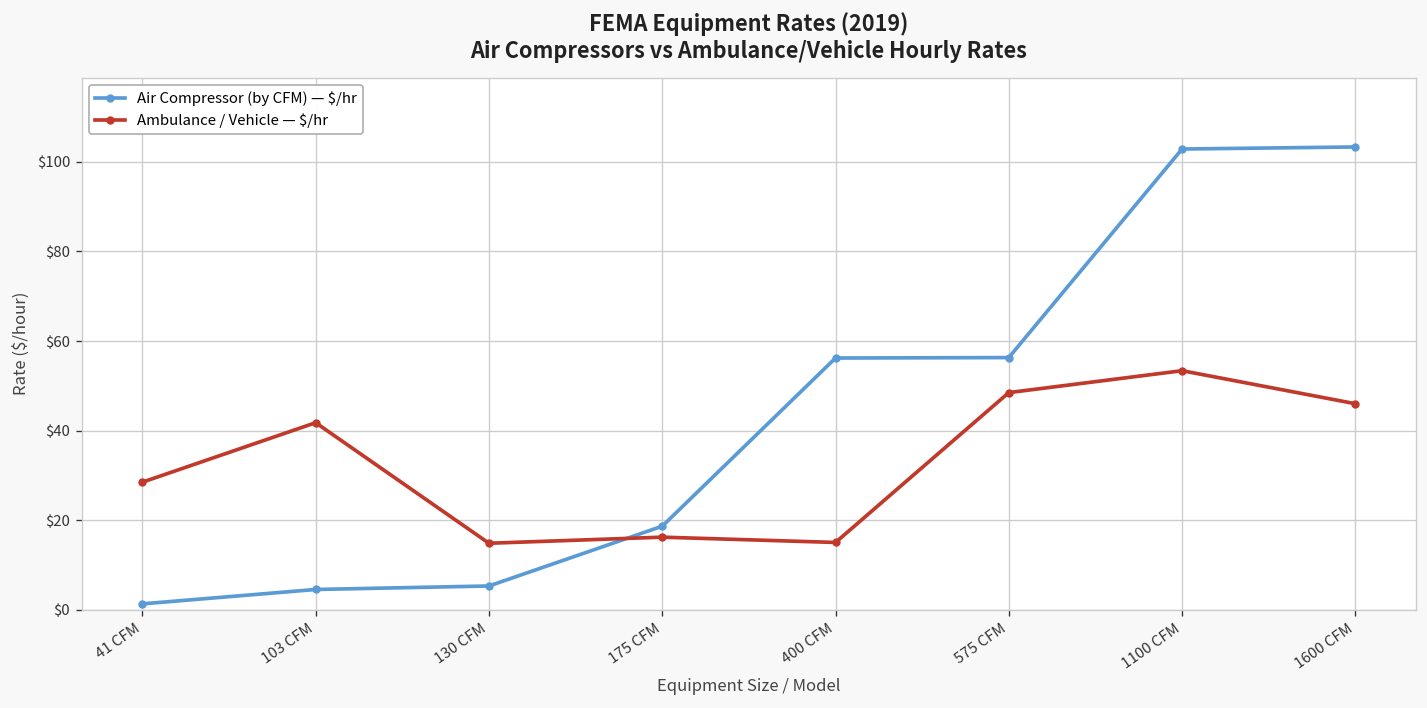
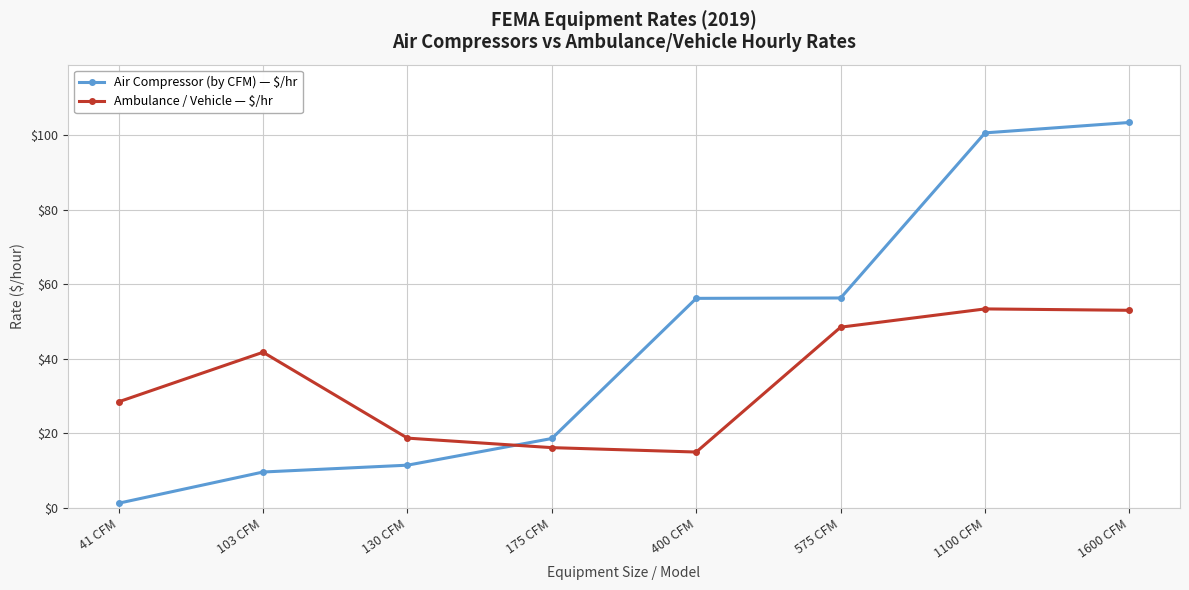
Air Compressor (by CFM) — $/hr, 103 CFM: $5 -> $10
Air Compressor (by CFM) — $/hr, 130 CFM: $5 -> $12
Ambulance / Vehicle — $/hr, 130 CFM: $15 -> $19
Air Compressor (by CFM) — $/hr, 1100 CFM: $103 -> $101
Ambulance / Vehicle — $/hr, 1600 CFM: $46 -> $53
